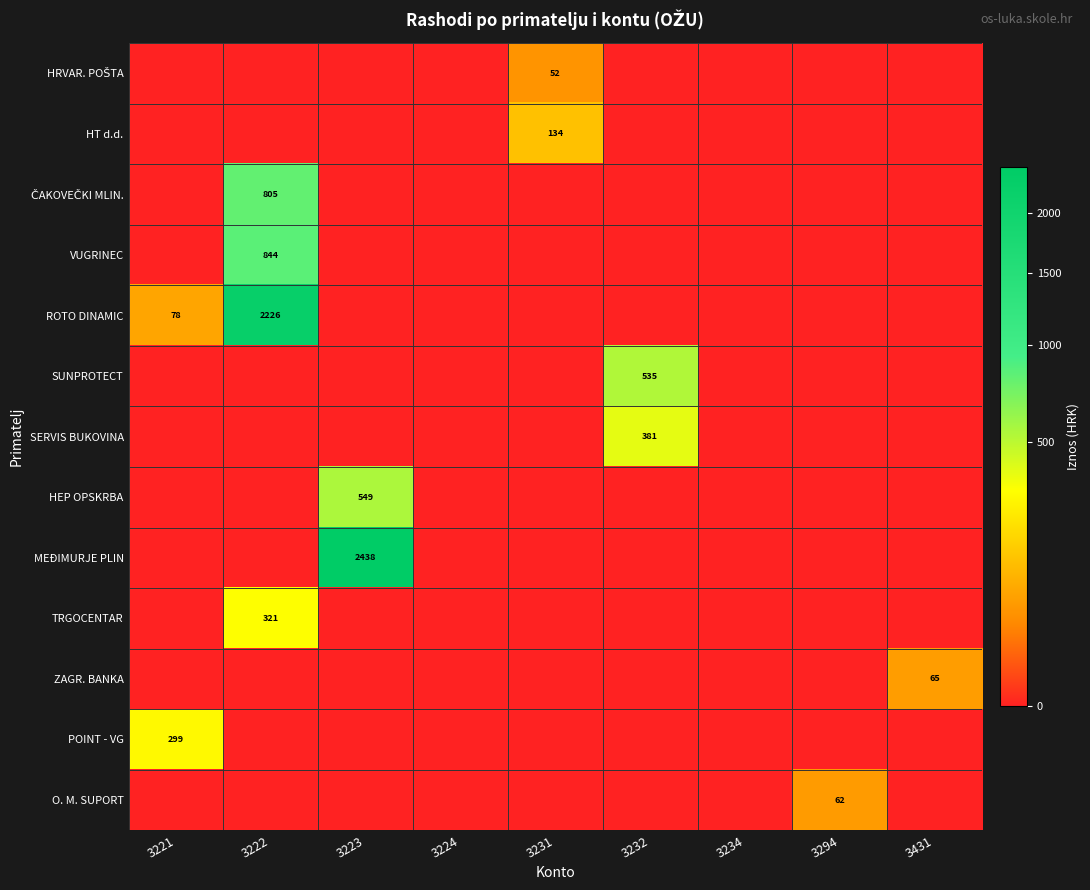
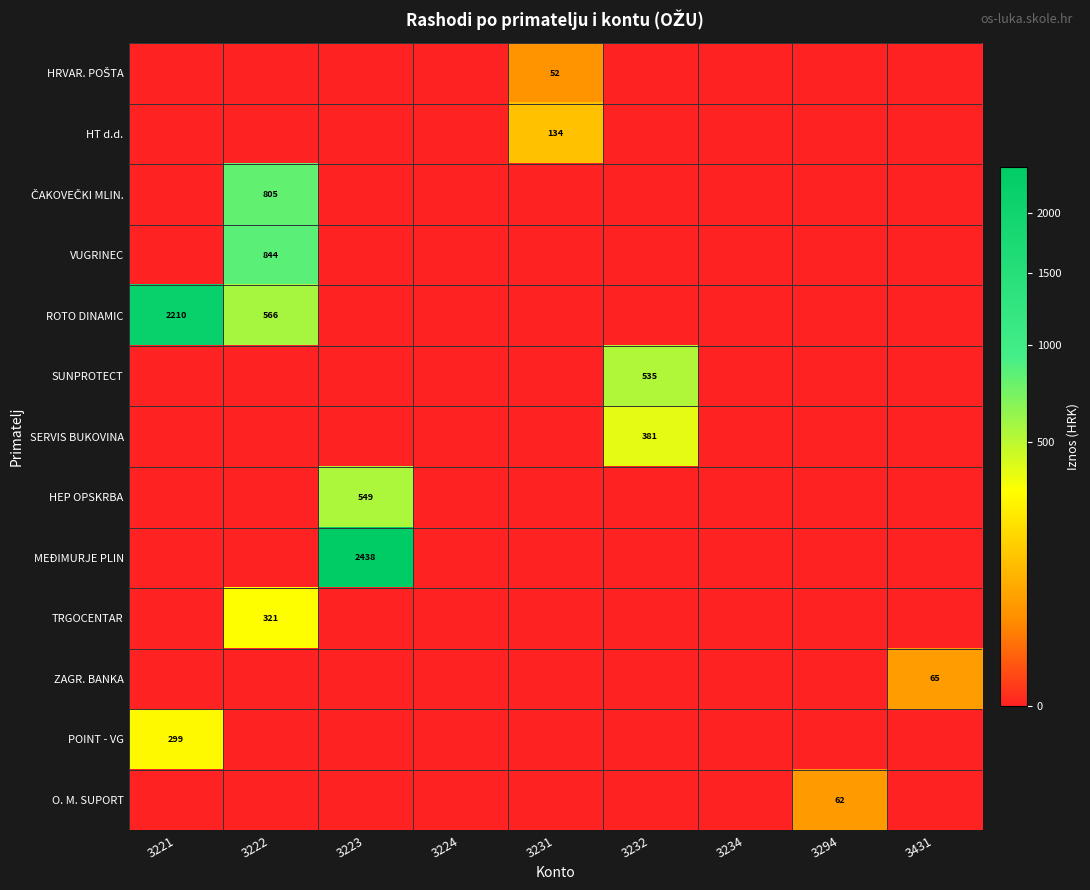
ROTO DINAMIC, 3221: 78 -> 2210
ROTO DINAMIC, 3222: 2226 -> 566
